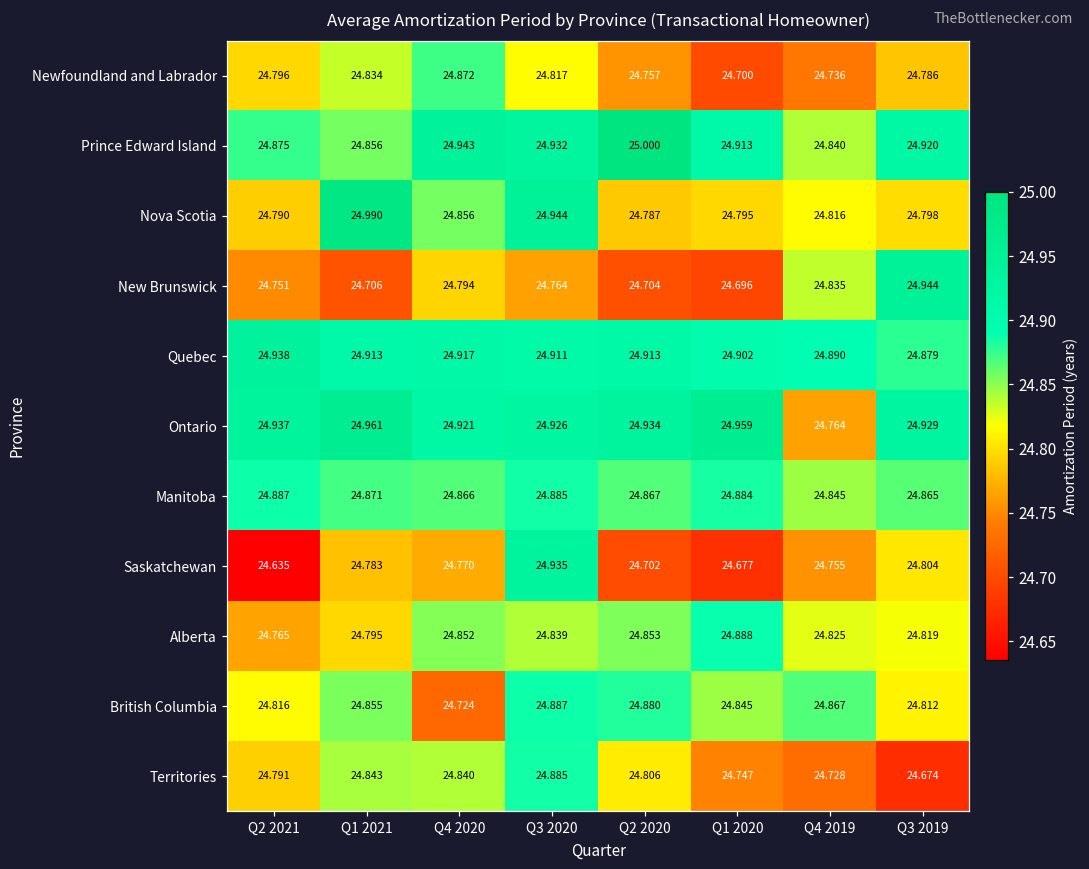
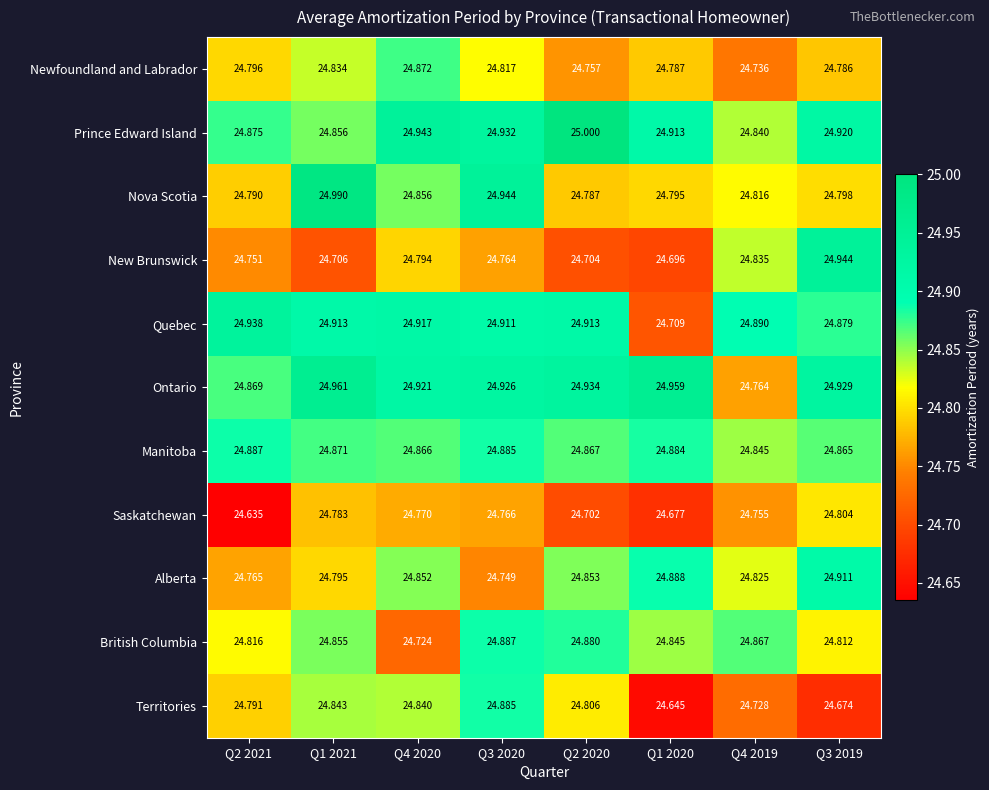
Newfoundland and Labrador, Q1 2020: 24.700 -> 24.787
Quebec, Q1 2020: 24.902 -> 24.709
Ontario, Q2 2021: 24.937 -> 24.869
Saskatchewan, Q3 2020: 24.935 -> 24.766
Alberta, Q3 2020: 24.839 -> 24.749
Alberta, Q3 2019: 24.819 -> 24.911
Territories, Q1 2020: 24.747 -> 24.645
